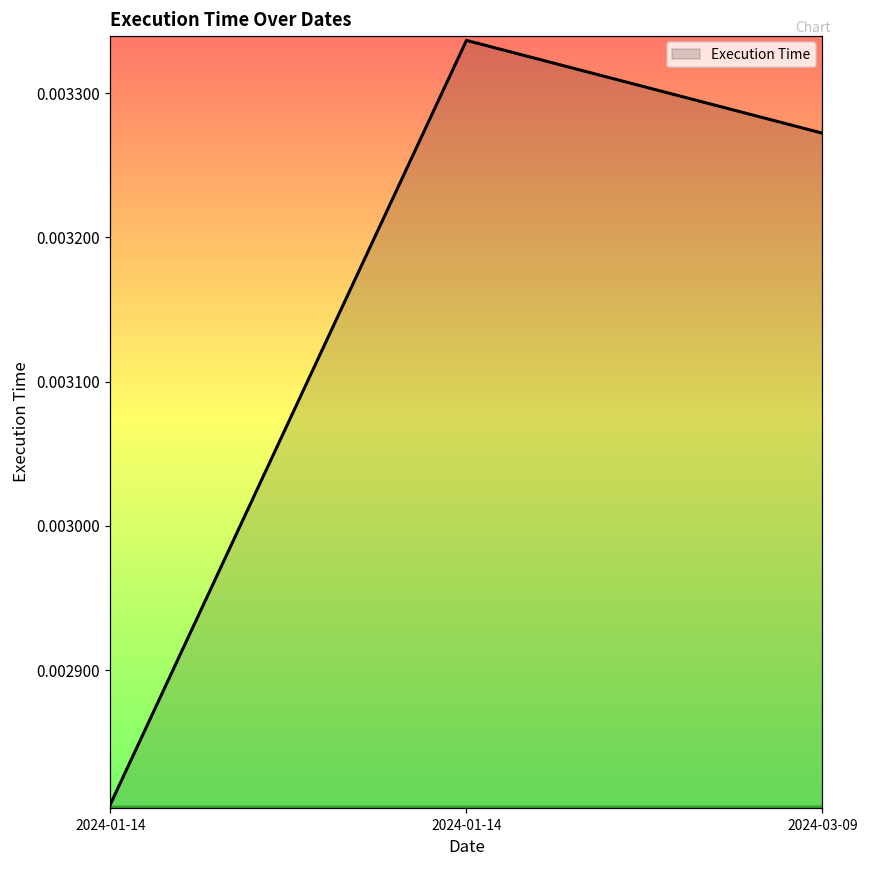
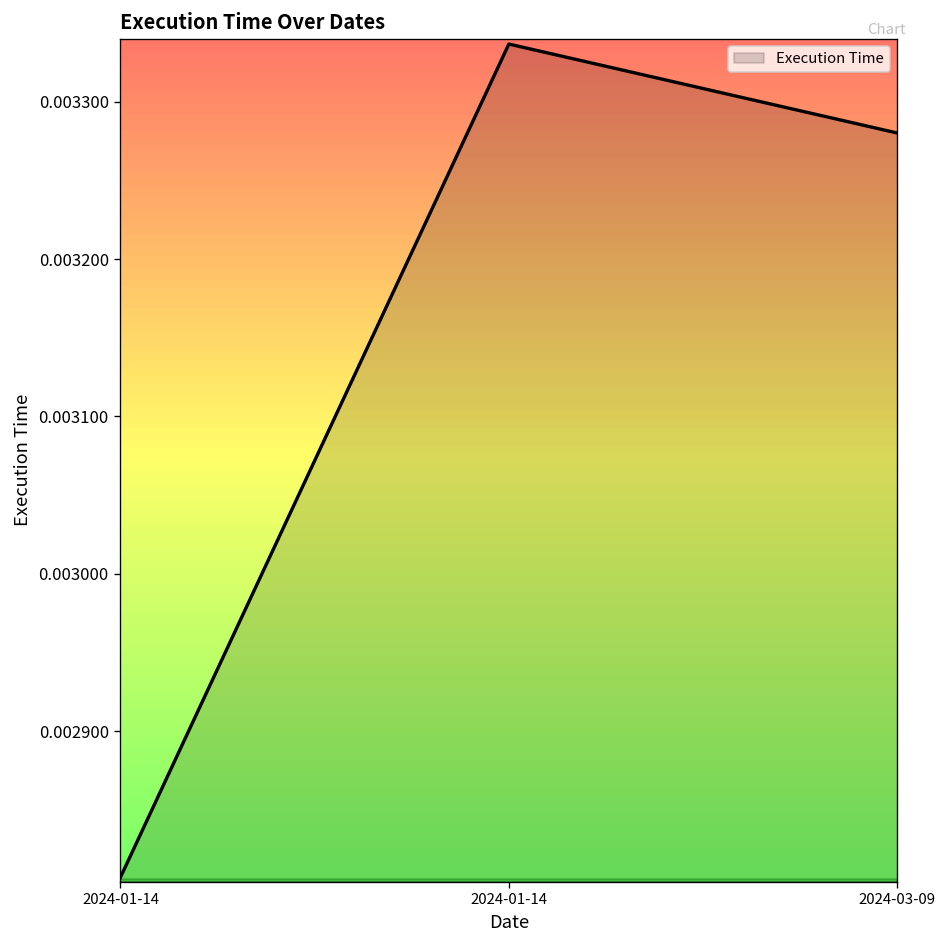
2024-03-09: 0.003272 -> 0.003280
